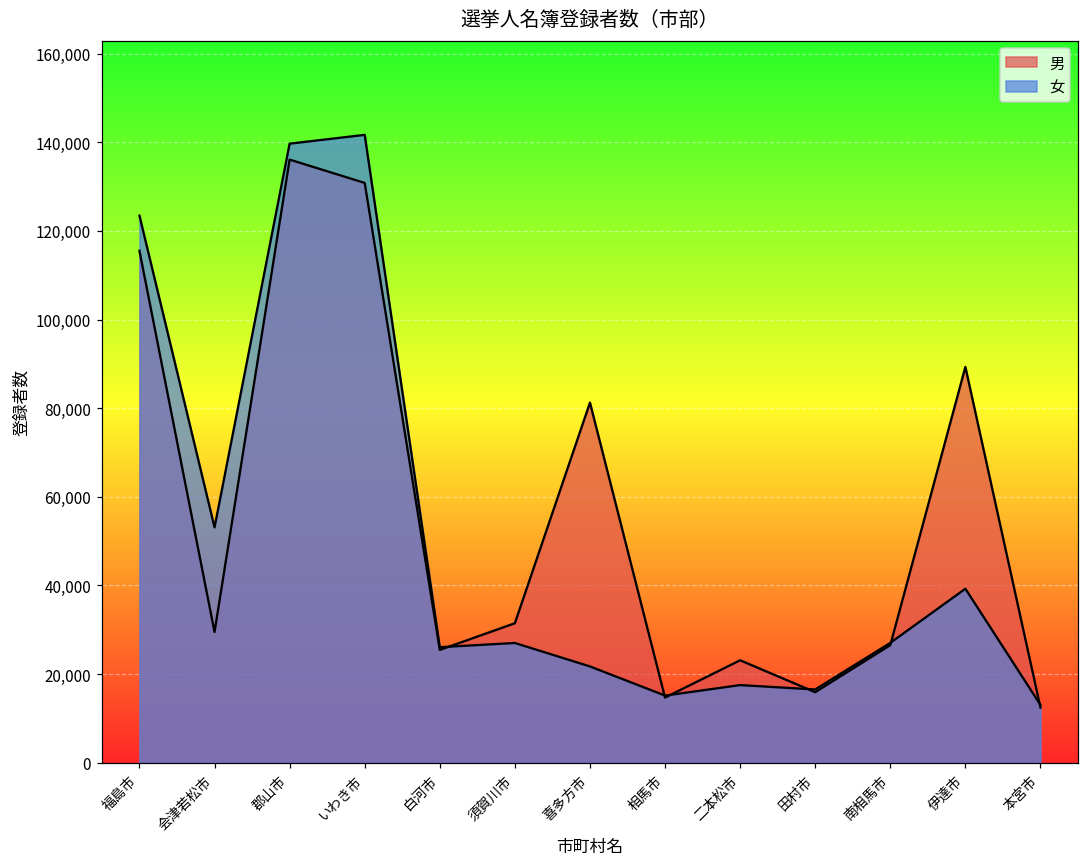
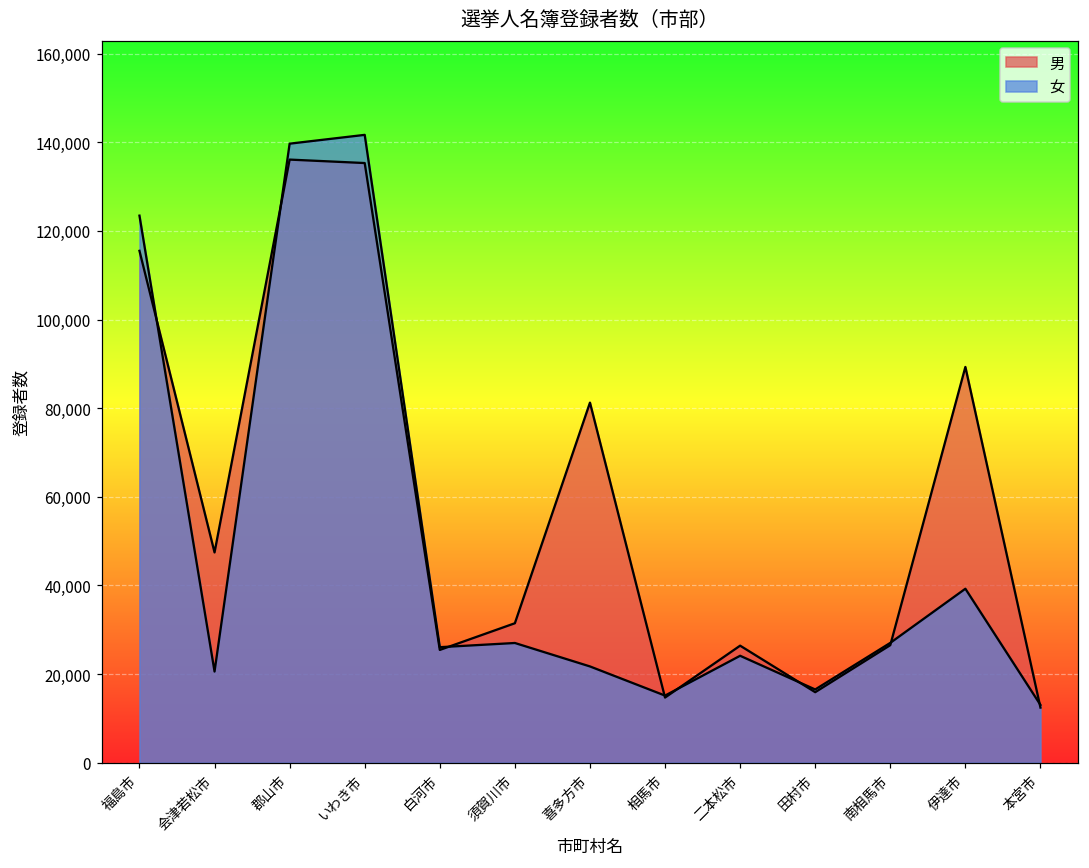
男, 会津若松市: 30,000 -> 47,000
女, 会津若松市: 53,000 -> 21,000
男, いわき市: 131,000 -> 135,000
男, 二本松市: 23,000 -> 26,000
女, 二本松市: 18,000 -> 24,000
